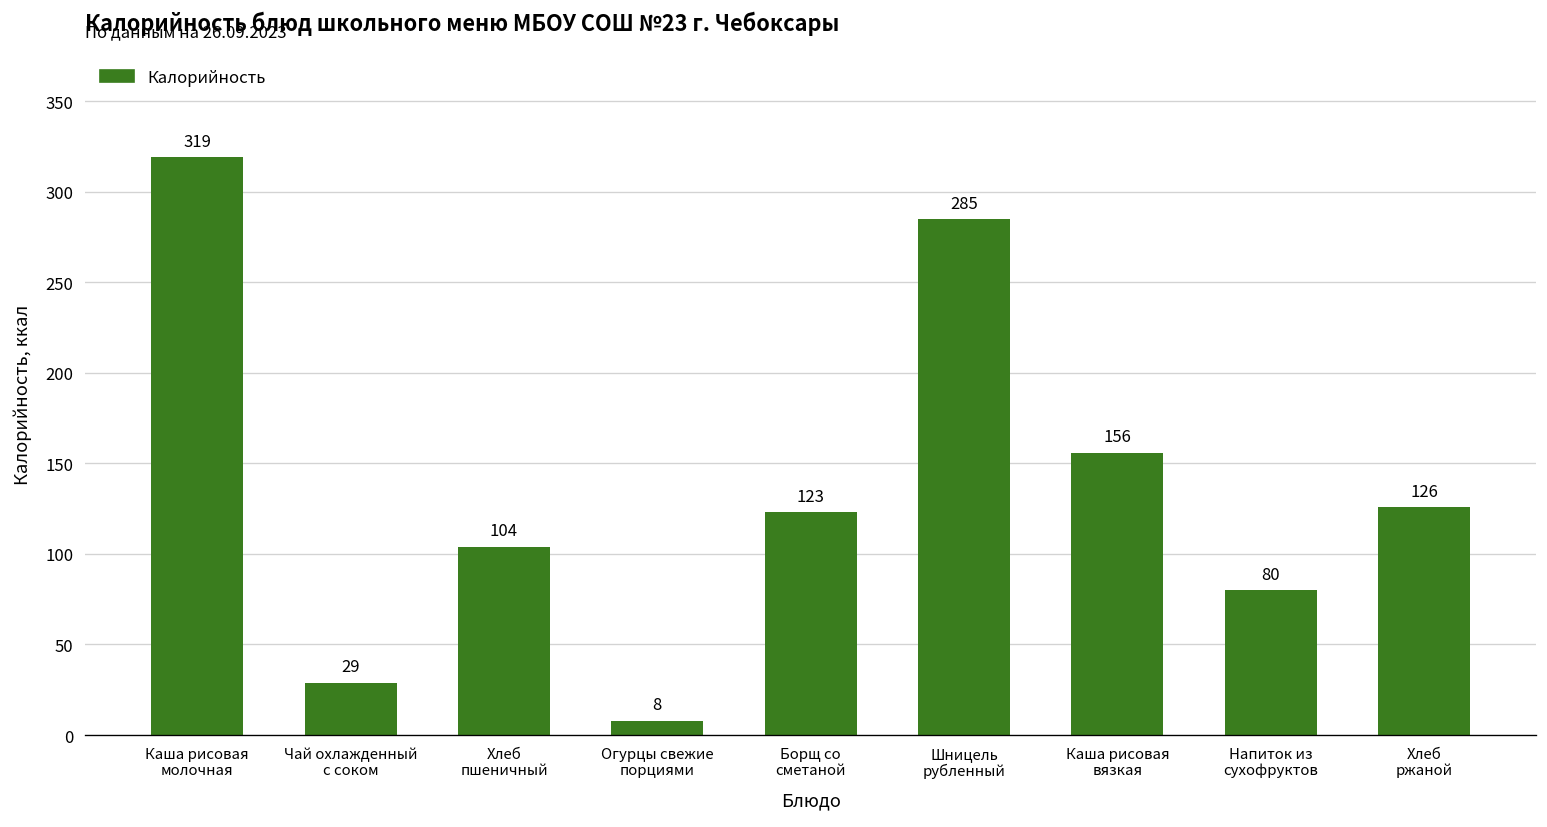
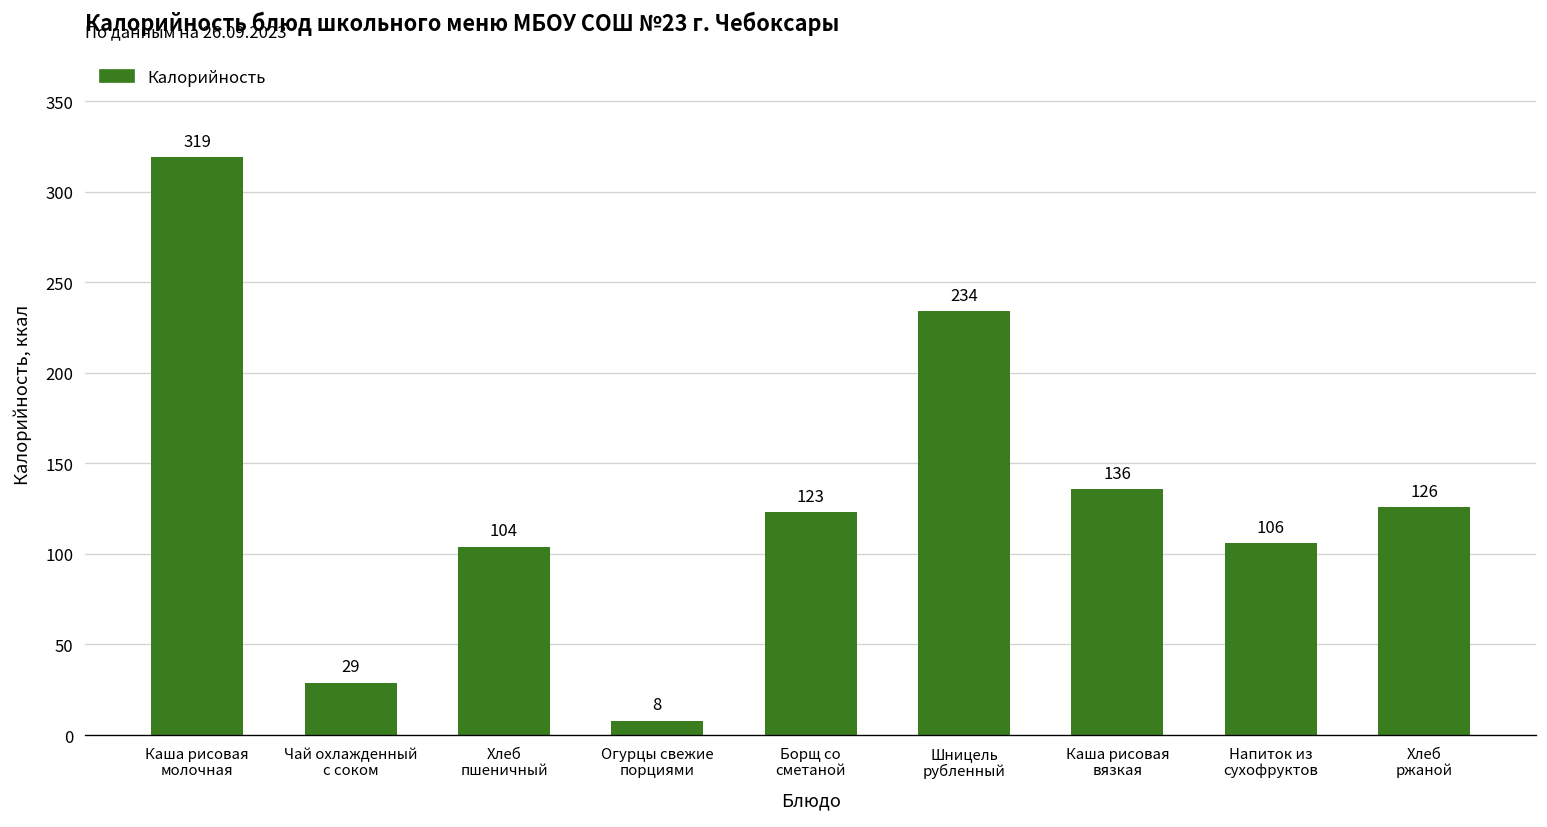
Шницель рубленный: 285 -> 234
Каша рисовая вязкая: 156 -> 136
Напиток из сухофруктов: 80 -> 106
